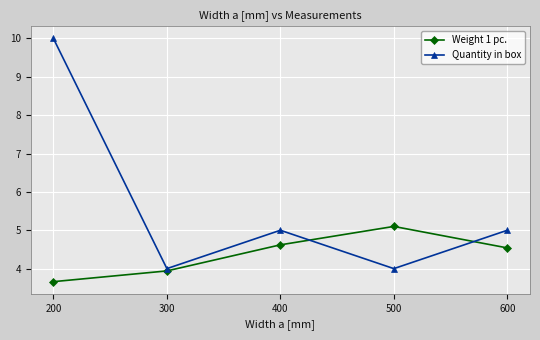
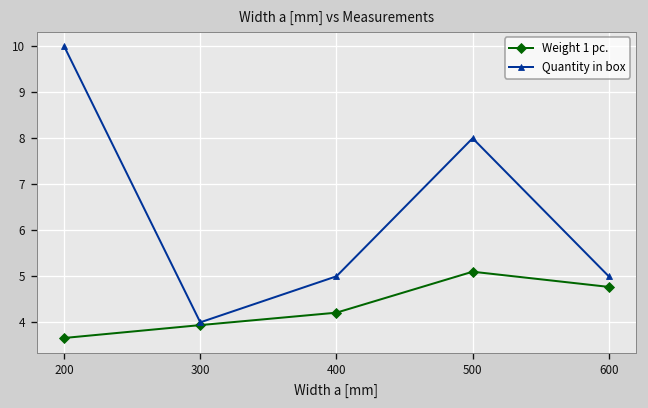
Weight 1 pc., 400: 4.6 -> 4.2
Quantity in box, 500: 4 -> 8
Weight 1 pc., 600: 4.5 -> 4.8
